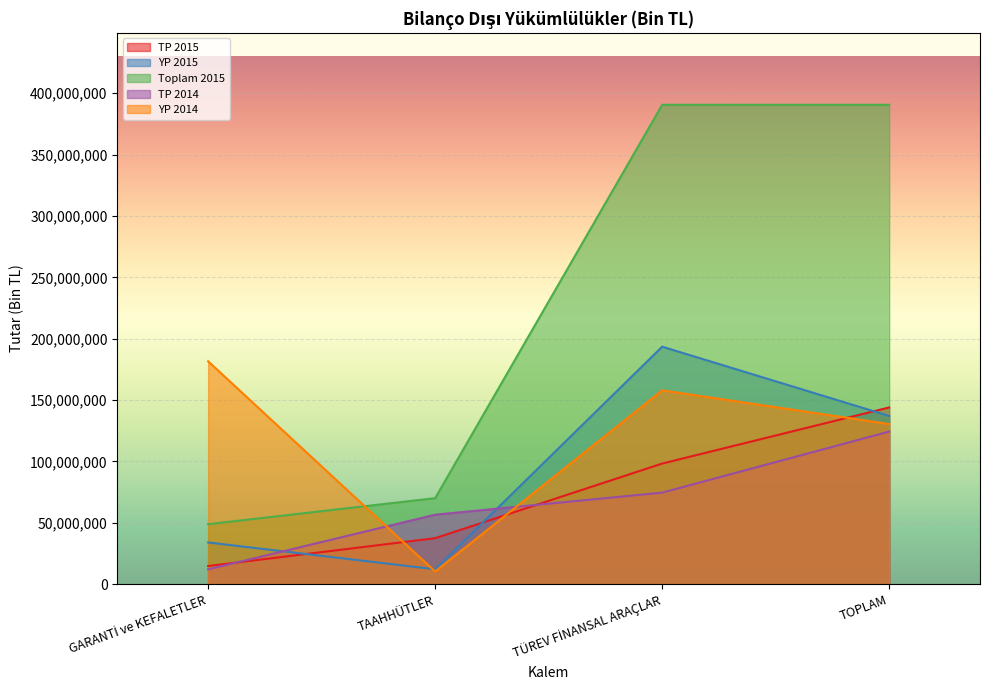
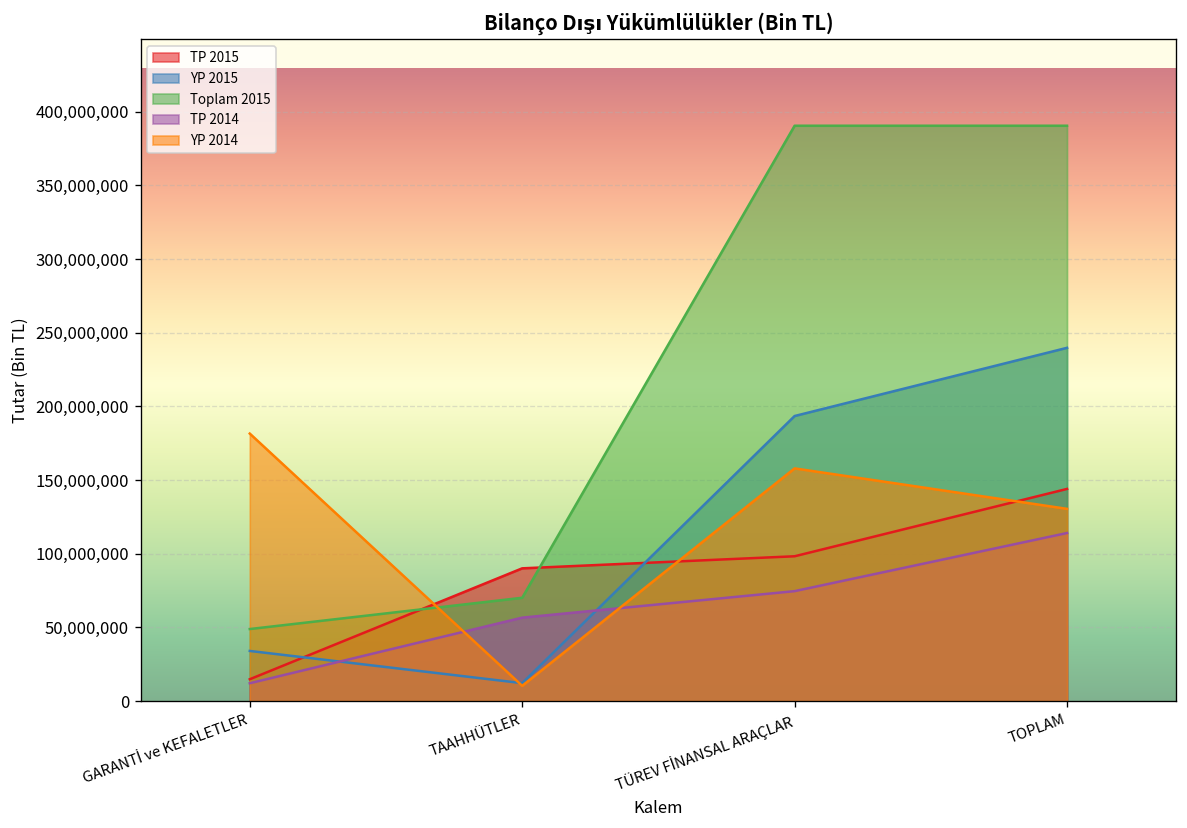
TP 2015, TAAHHÜTLER: 38,000,000 -> 90,000,000
YP 2015, TOPLAM: 137,000,000 -> 240,000,000
TP 2014, TOPLAM: 124,000,000 -> 114,000,000
